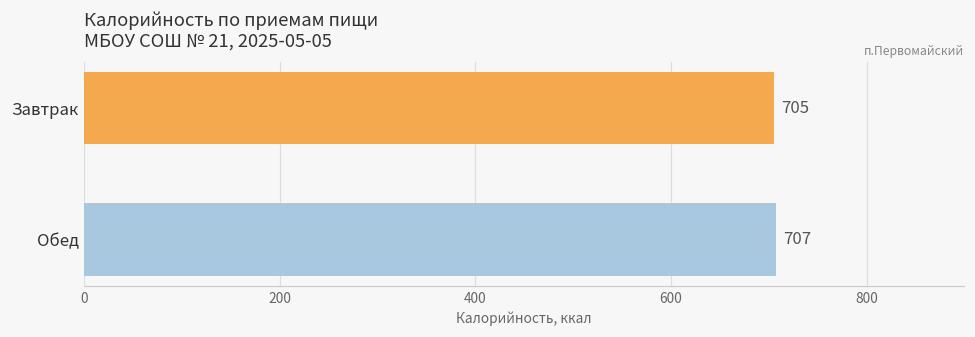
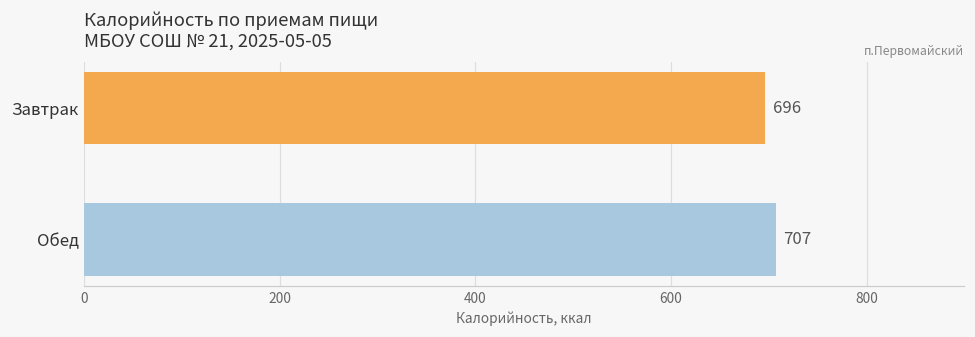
Завтрак: 705 -> 696
